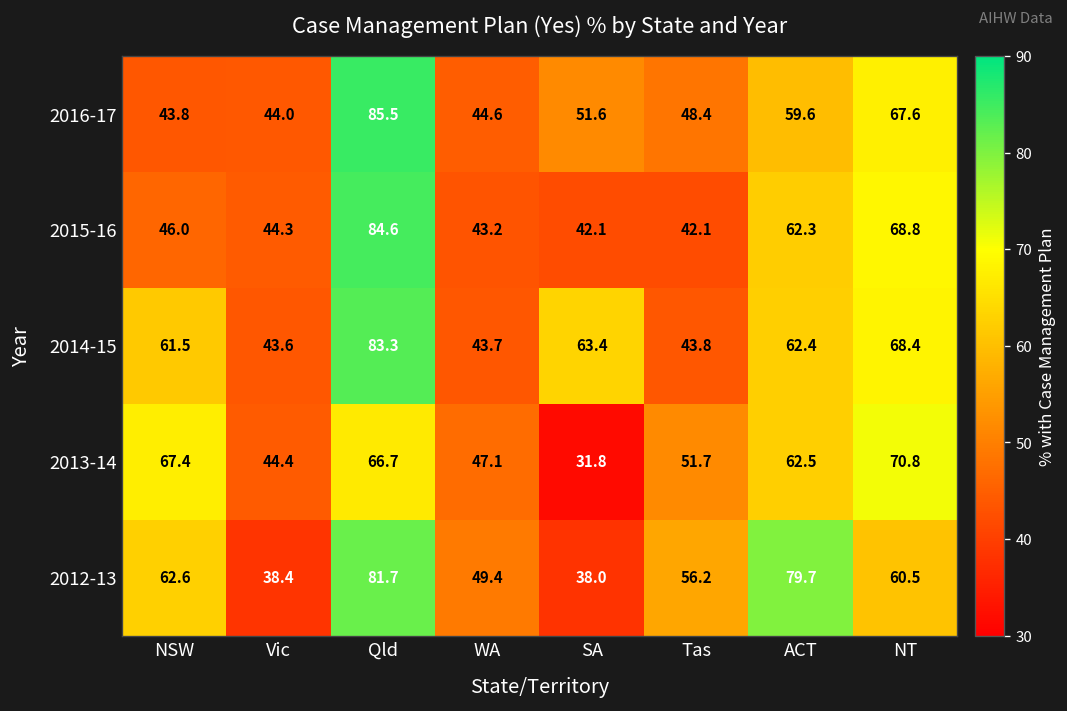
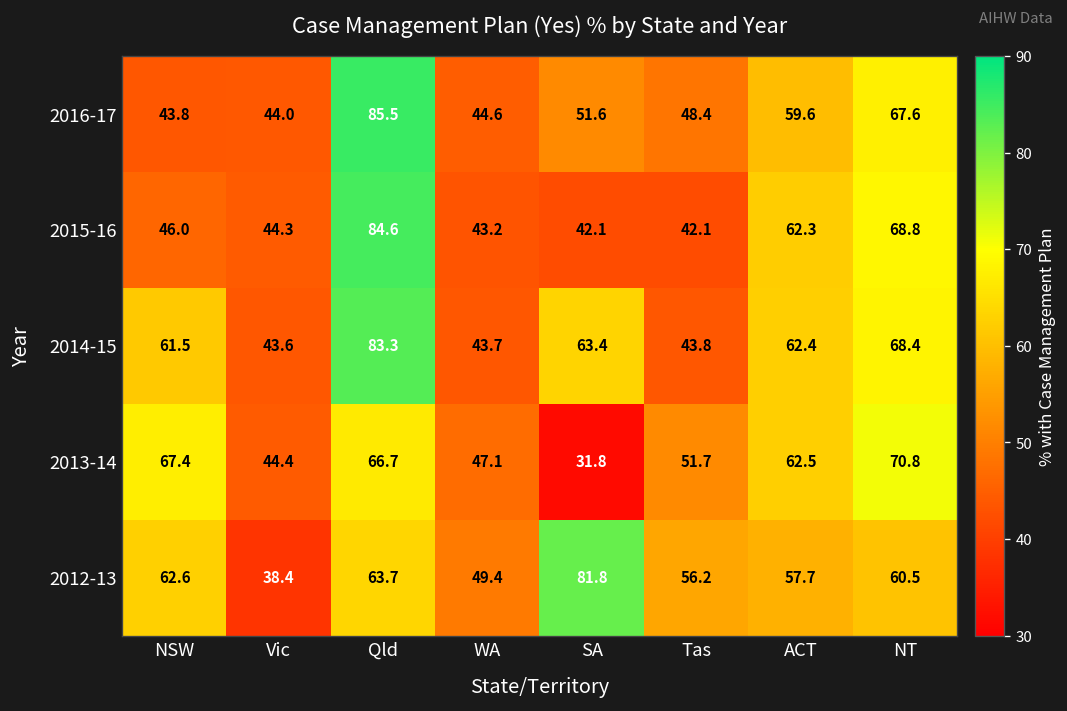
2012-13, Qld: 81.7 -> 63.7
2012-13, SA: 38.0 -> 81.8
2012-13, ACT: 79.7 -> 57.7
